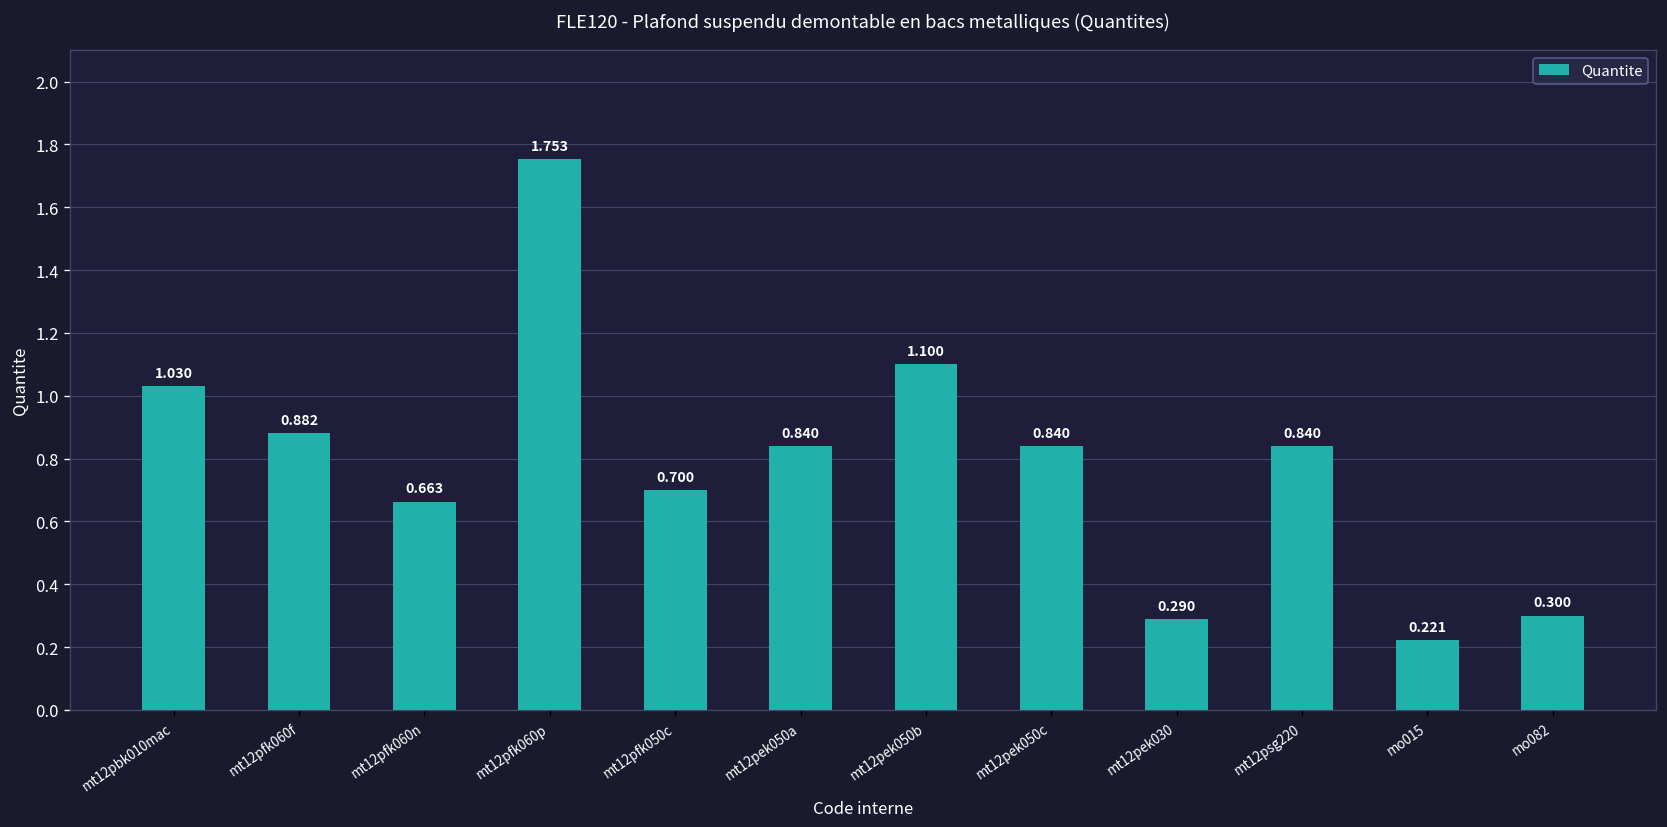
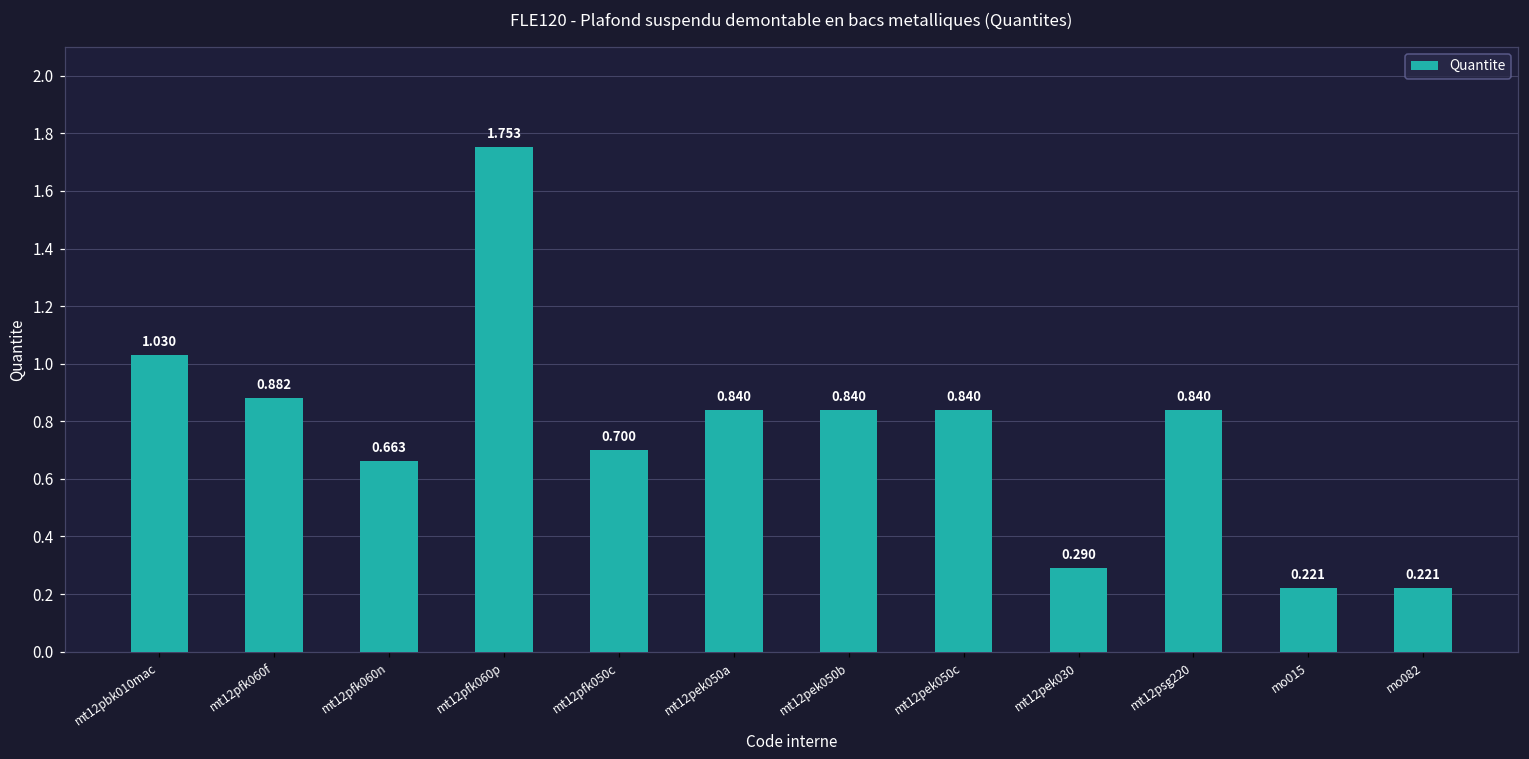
mt12pek050b: 1.100 -> 0.840
mo082: 0.300 -> 0.221
